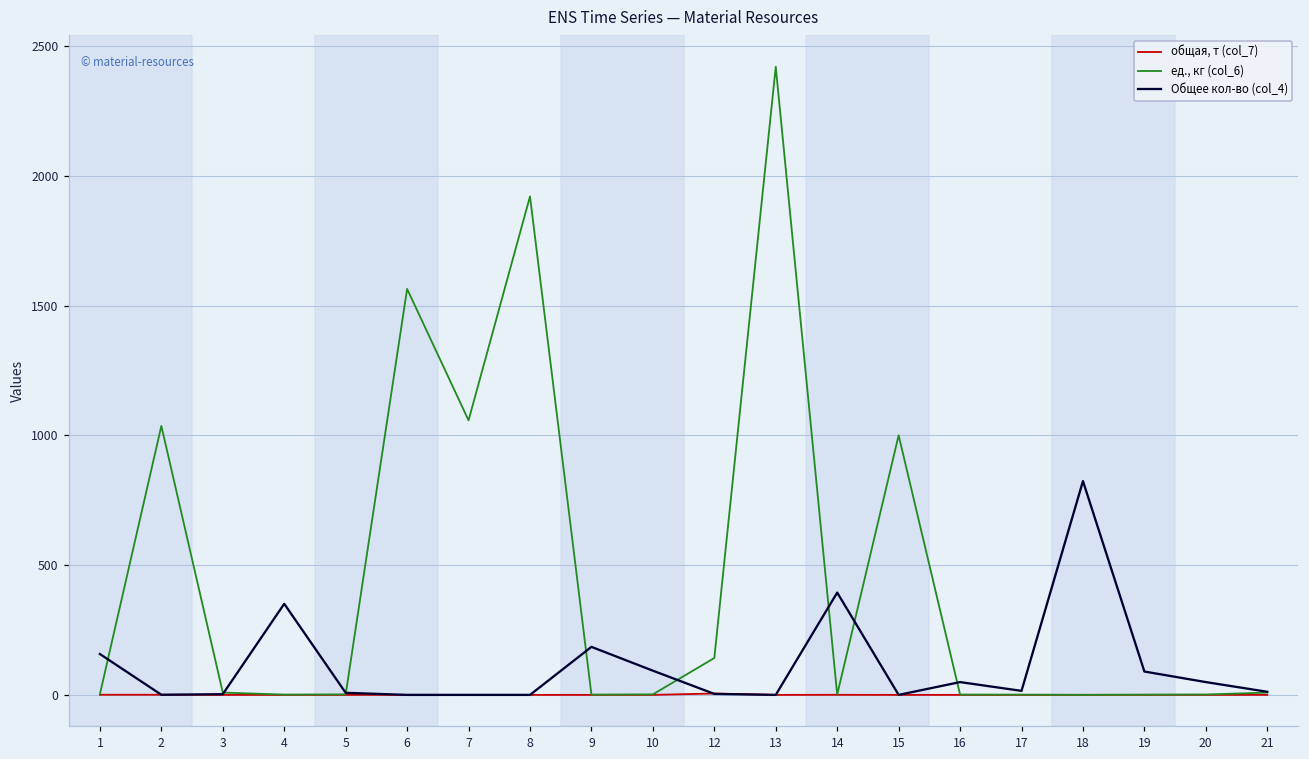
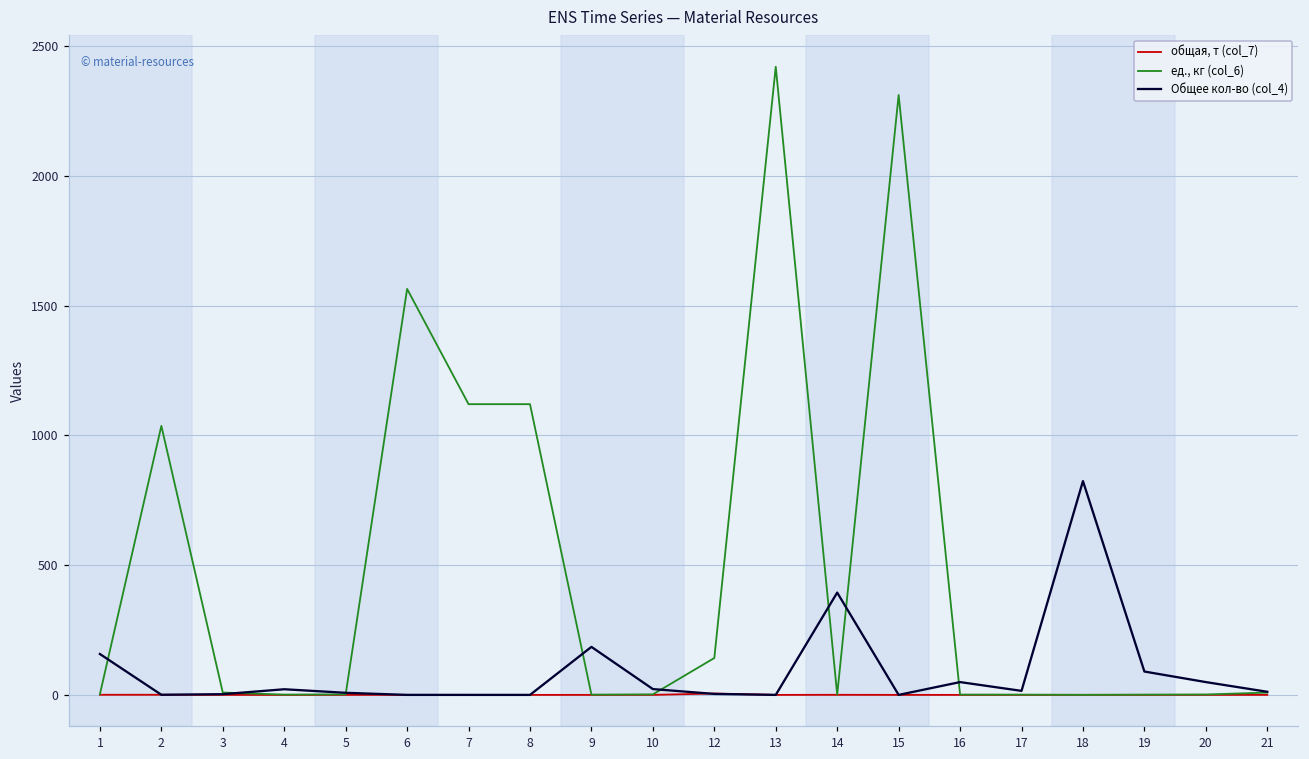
Общее кол-во (col_4), 4: 350 -> 20
ед., кг (col_6), 7: 1060 -> 1120
ед., кг (col_6), 8: 1920 -> 1120
Общее кол-во (col_4), 10: 90 -> 20
ед., кг (col_6), 15: 1000 -> 2310
